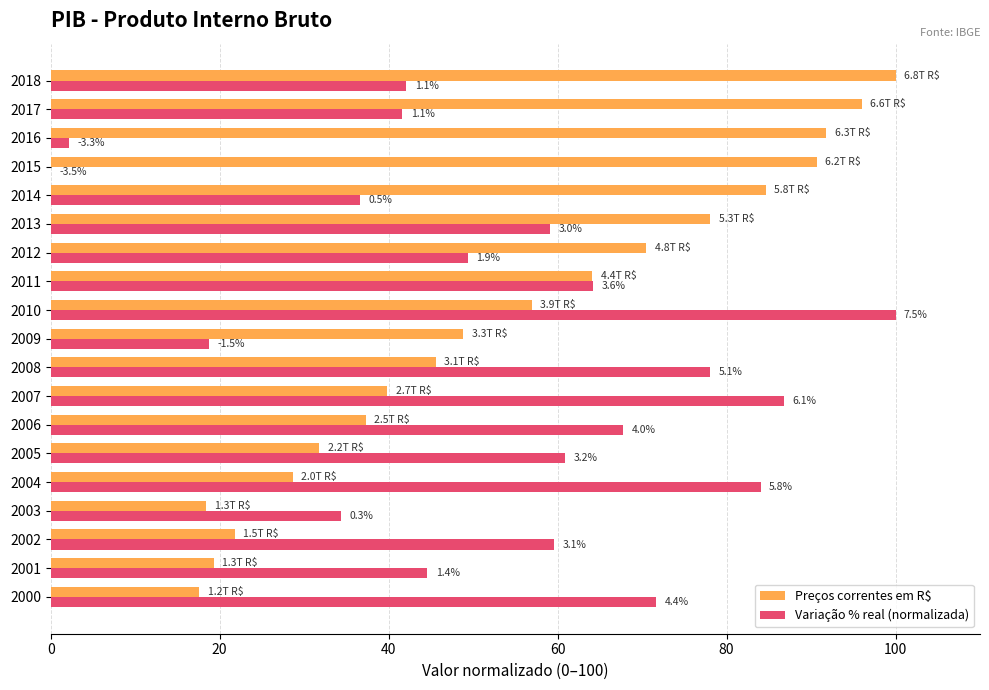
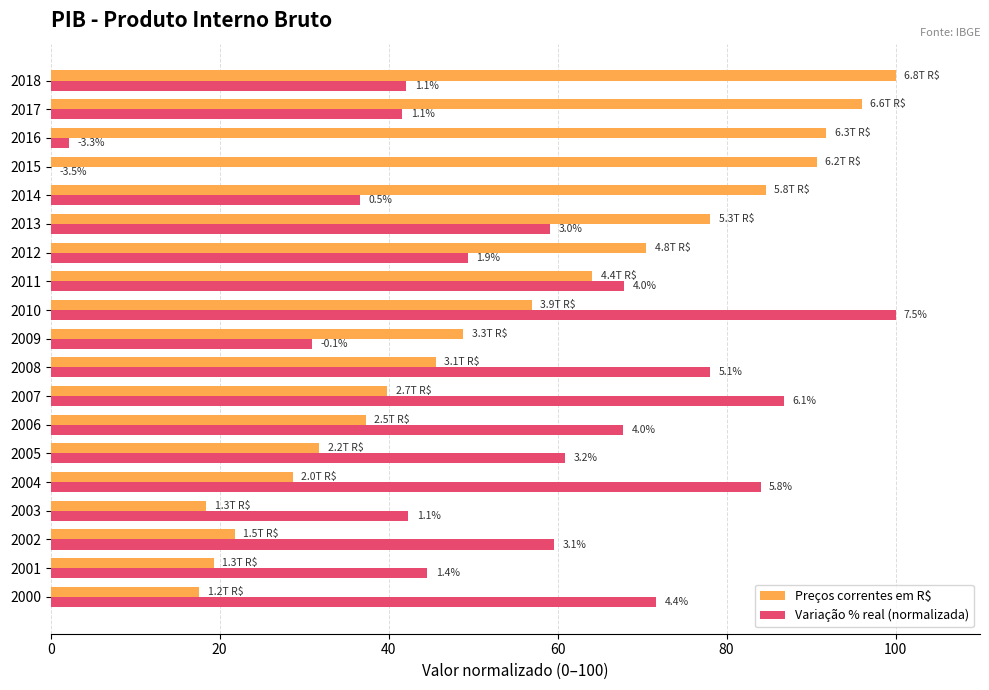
Variação % real (normalizada), 2011: 3.6% -> 4.0%
Variação % real (normalizada), 2009: -1.5% -> -0.1%
Variação % real (normalizada), 2003: 0.3% -> 1.1%
